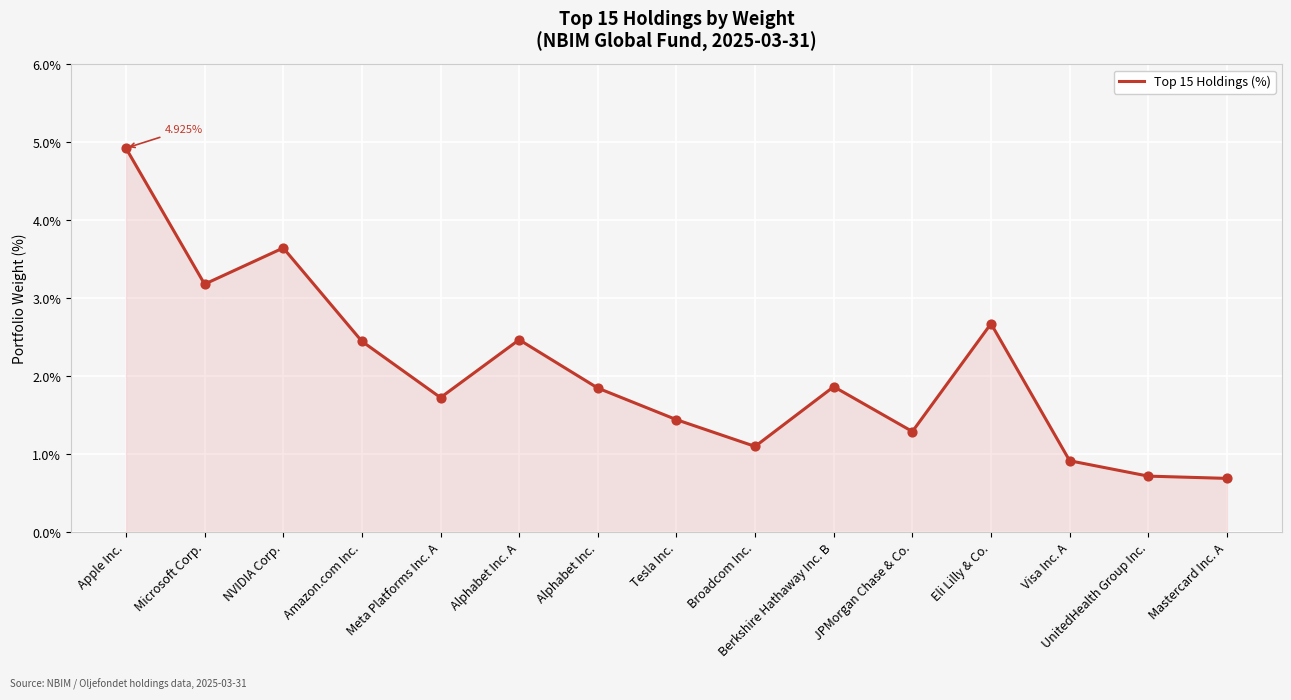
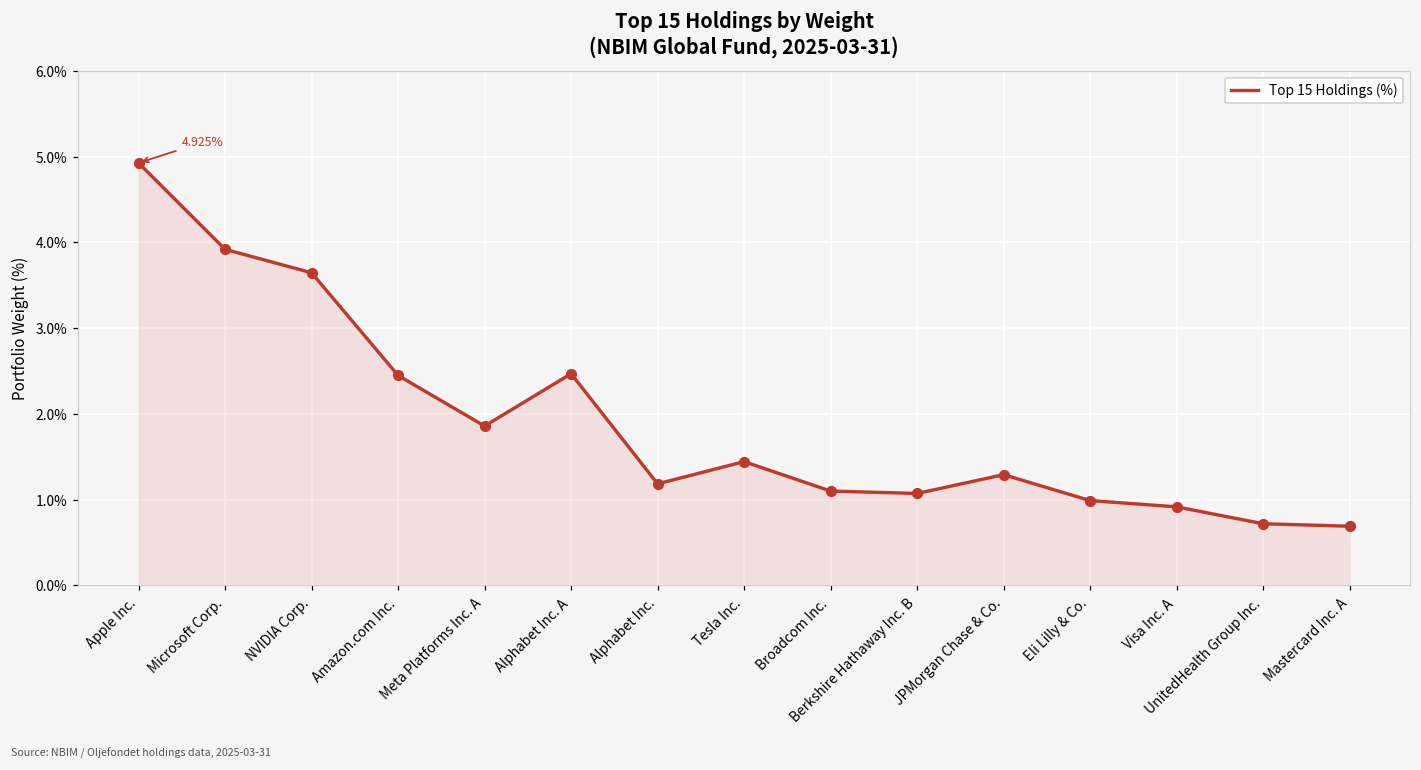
Microsoft Corp.: 3.2% -> 3.9%
Meta Platforms Inc. A: 1.7% -> 1.9%
Alphabet Inc.: 1.8% -> 1.2%
Berkshire Hathaway Inc. B: 1.9% -> 1.1%
Eli Lilly & Co.: 2.7% -> 1.0%
